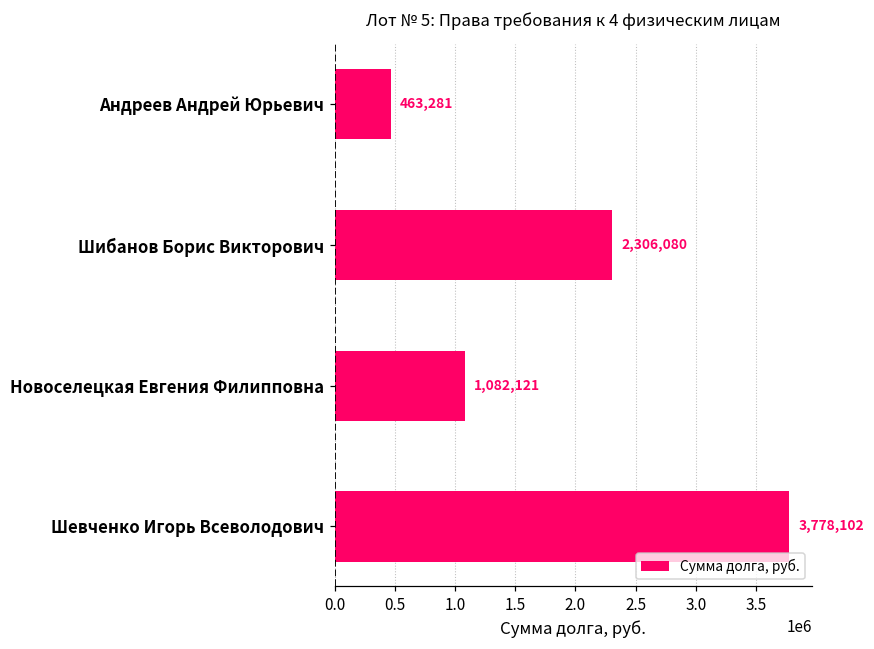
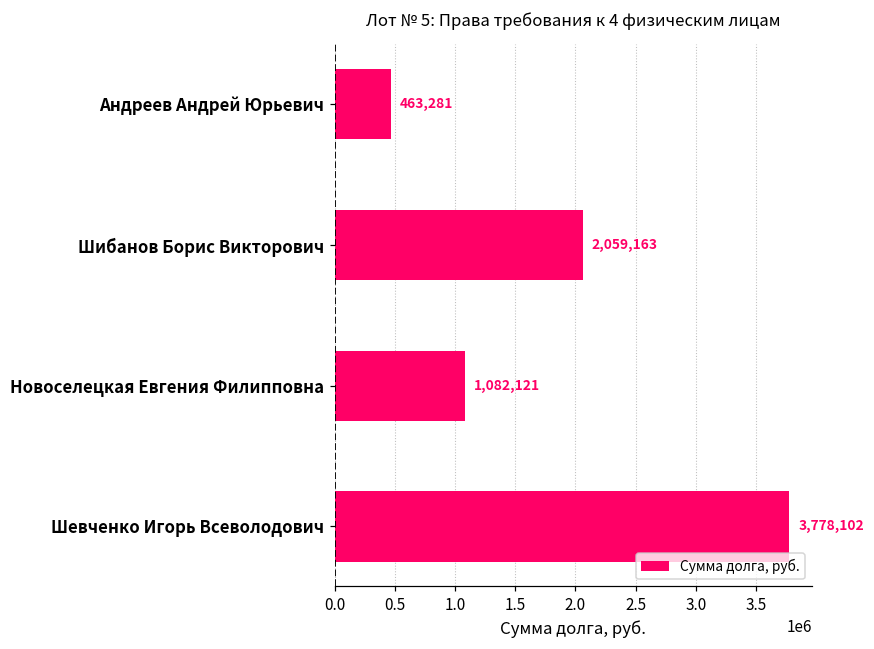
Шибанов Борис Викторович: 2,306,080 -> 2,059,163
